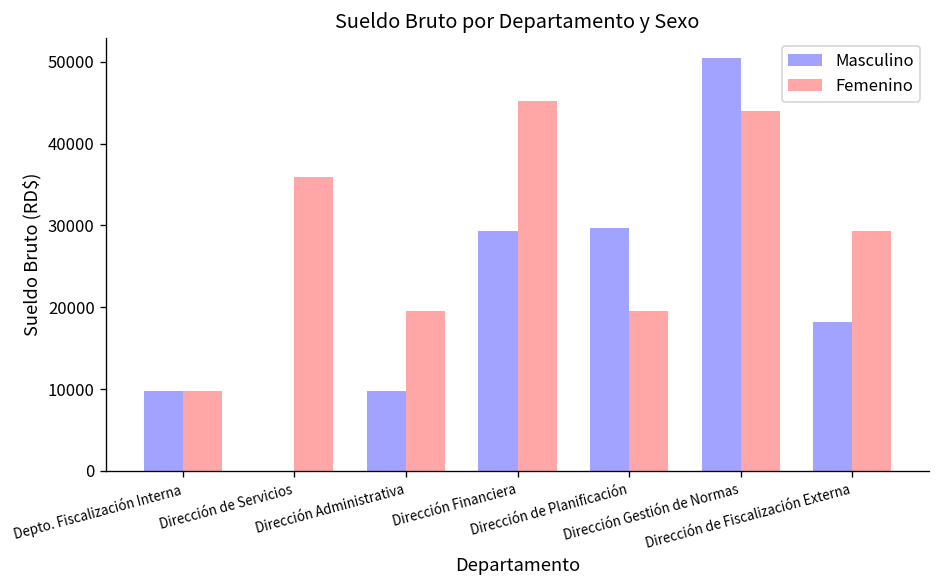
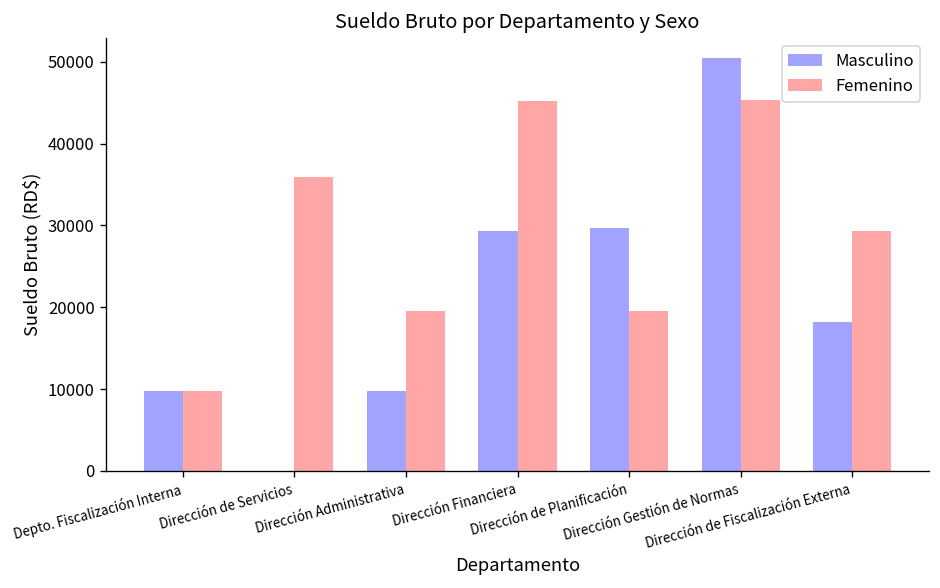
Femenino, Dirección Gestión de Normas: 44000 -> 45000
